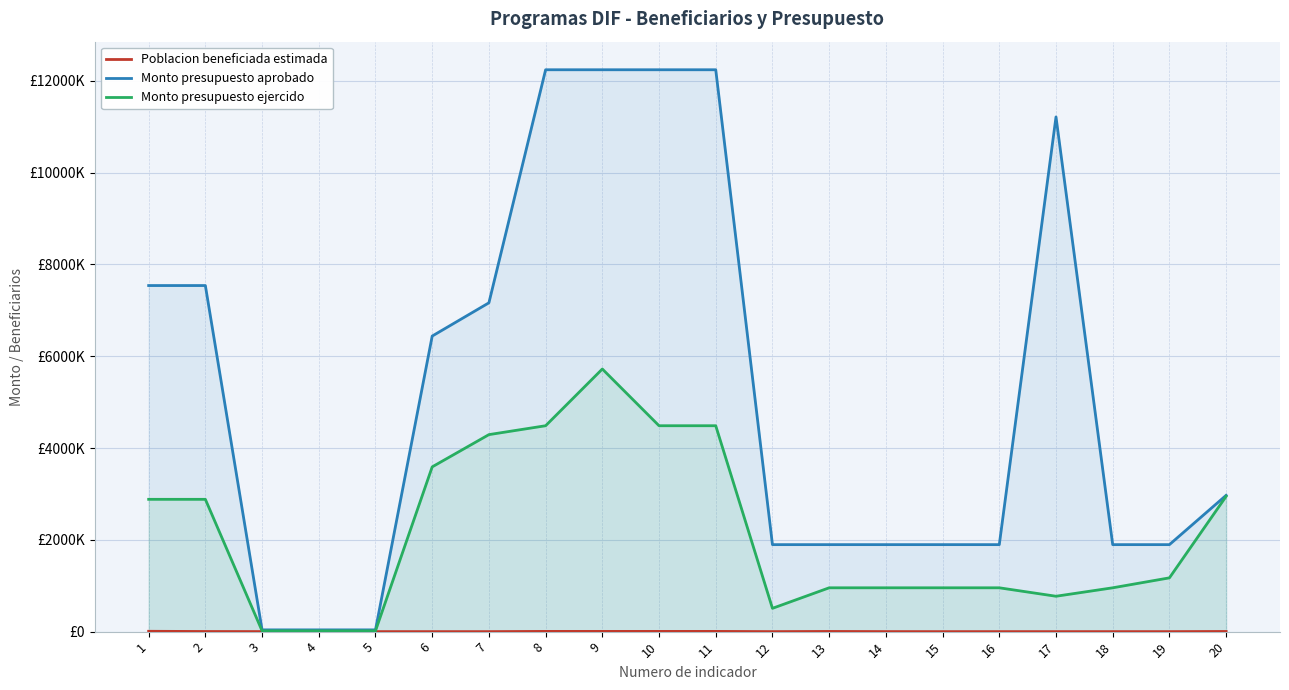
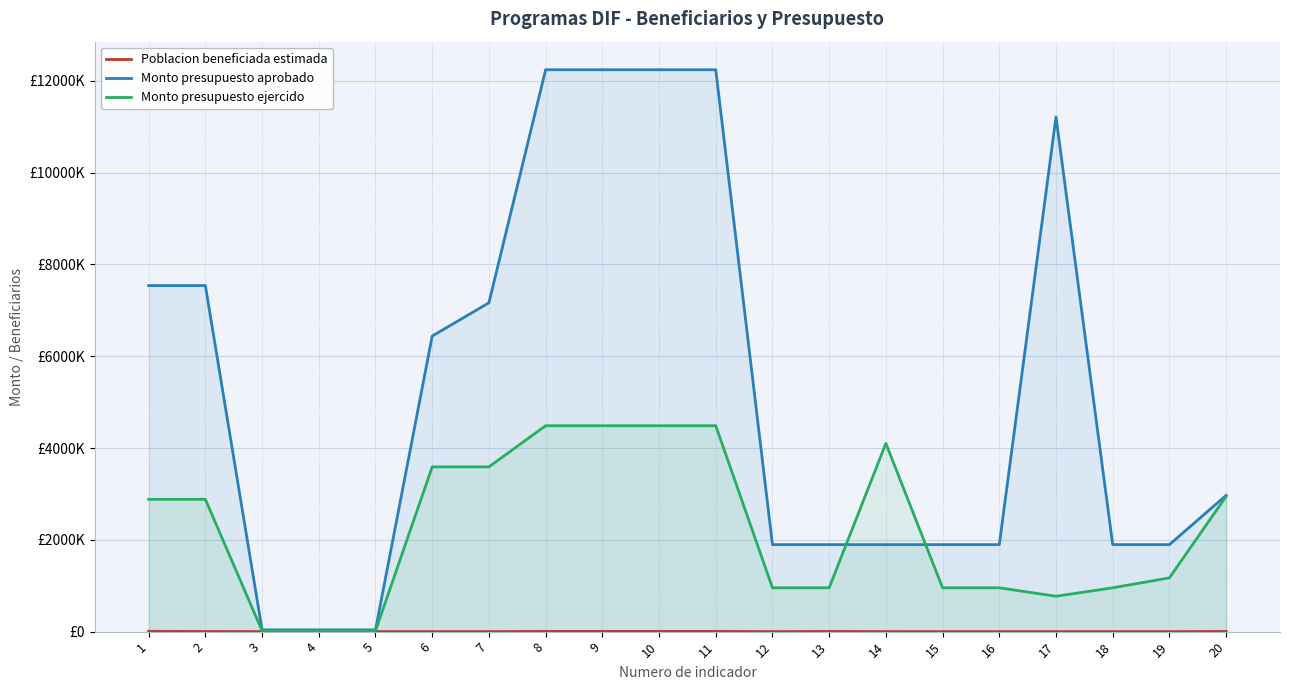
Monto presupuesto ejercido, 7: £4300000 -> £3600000
Monto presupuesto ejercido, 9: £5700000 -> £4500000
Monto presupuesto ejercido, 12: £500000 -> £1000000
Monto presupuesto ejercido, 14: £1000000 -> £4100000
